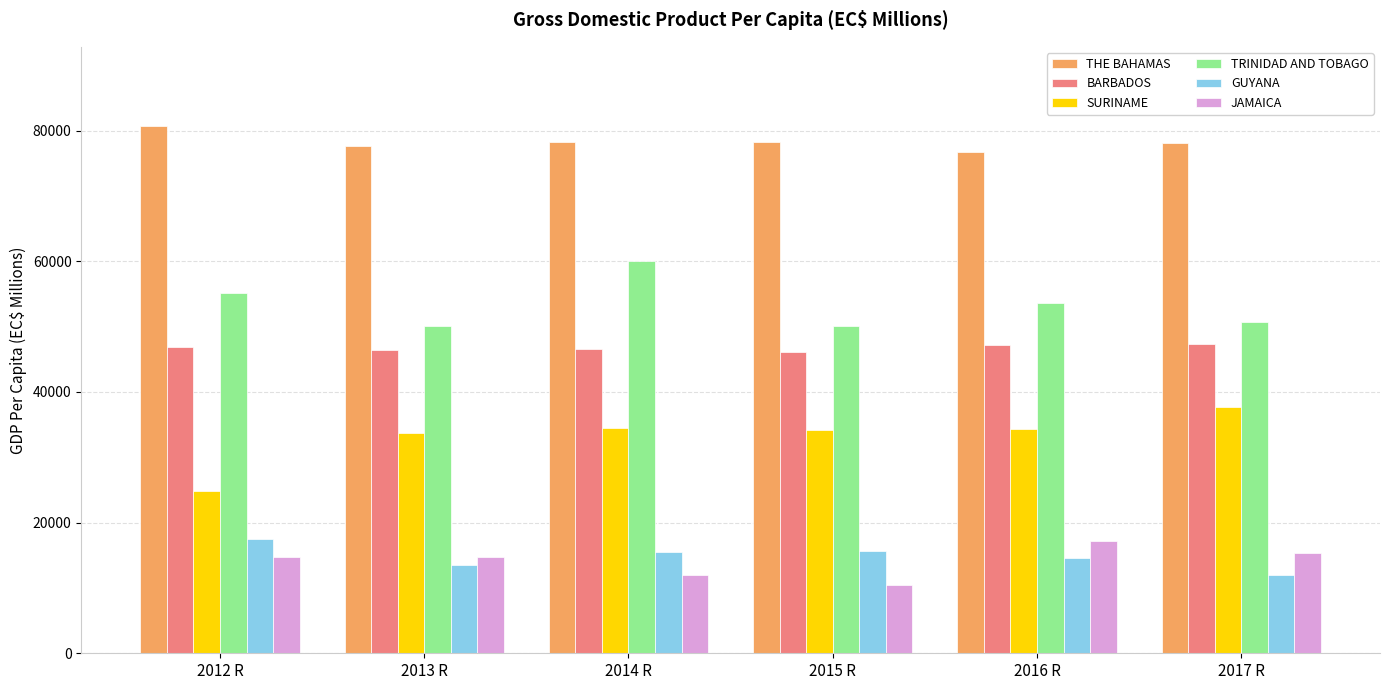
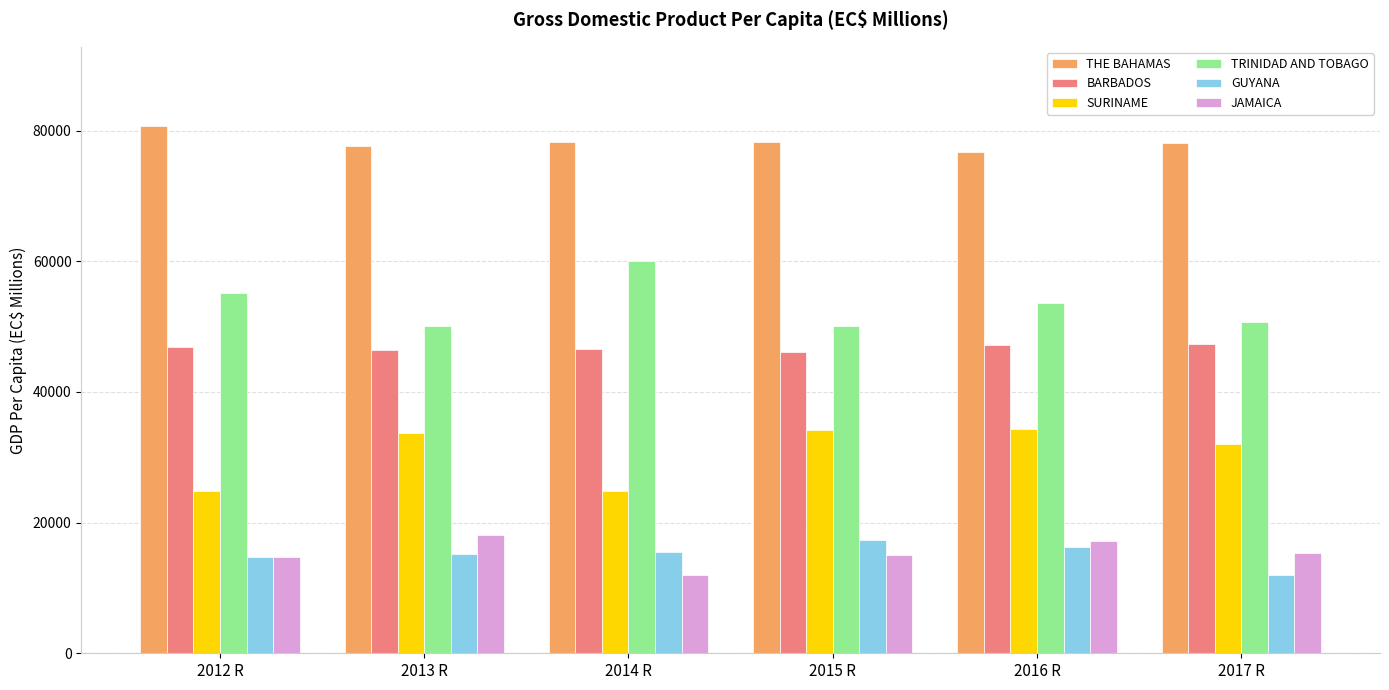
GUYANA, 2012 R: 17000 -> 15000
GUYANA, 2013 R: 13000 -> 15000
JAMAICA, 2013 R: 15000 -> 18000
SURINAME, 2014 R: 35000 -> 25000
GUYANA, 2015 R: 16000 -> 17000
JAMAICA, 2015 R: 10000 -> 15000
GUYANA, 2016 R: 15000 -> 16000
SURINAME, 2017 R: 38000 -> 32000
